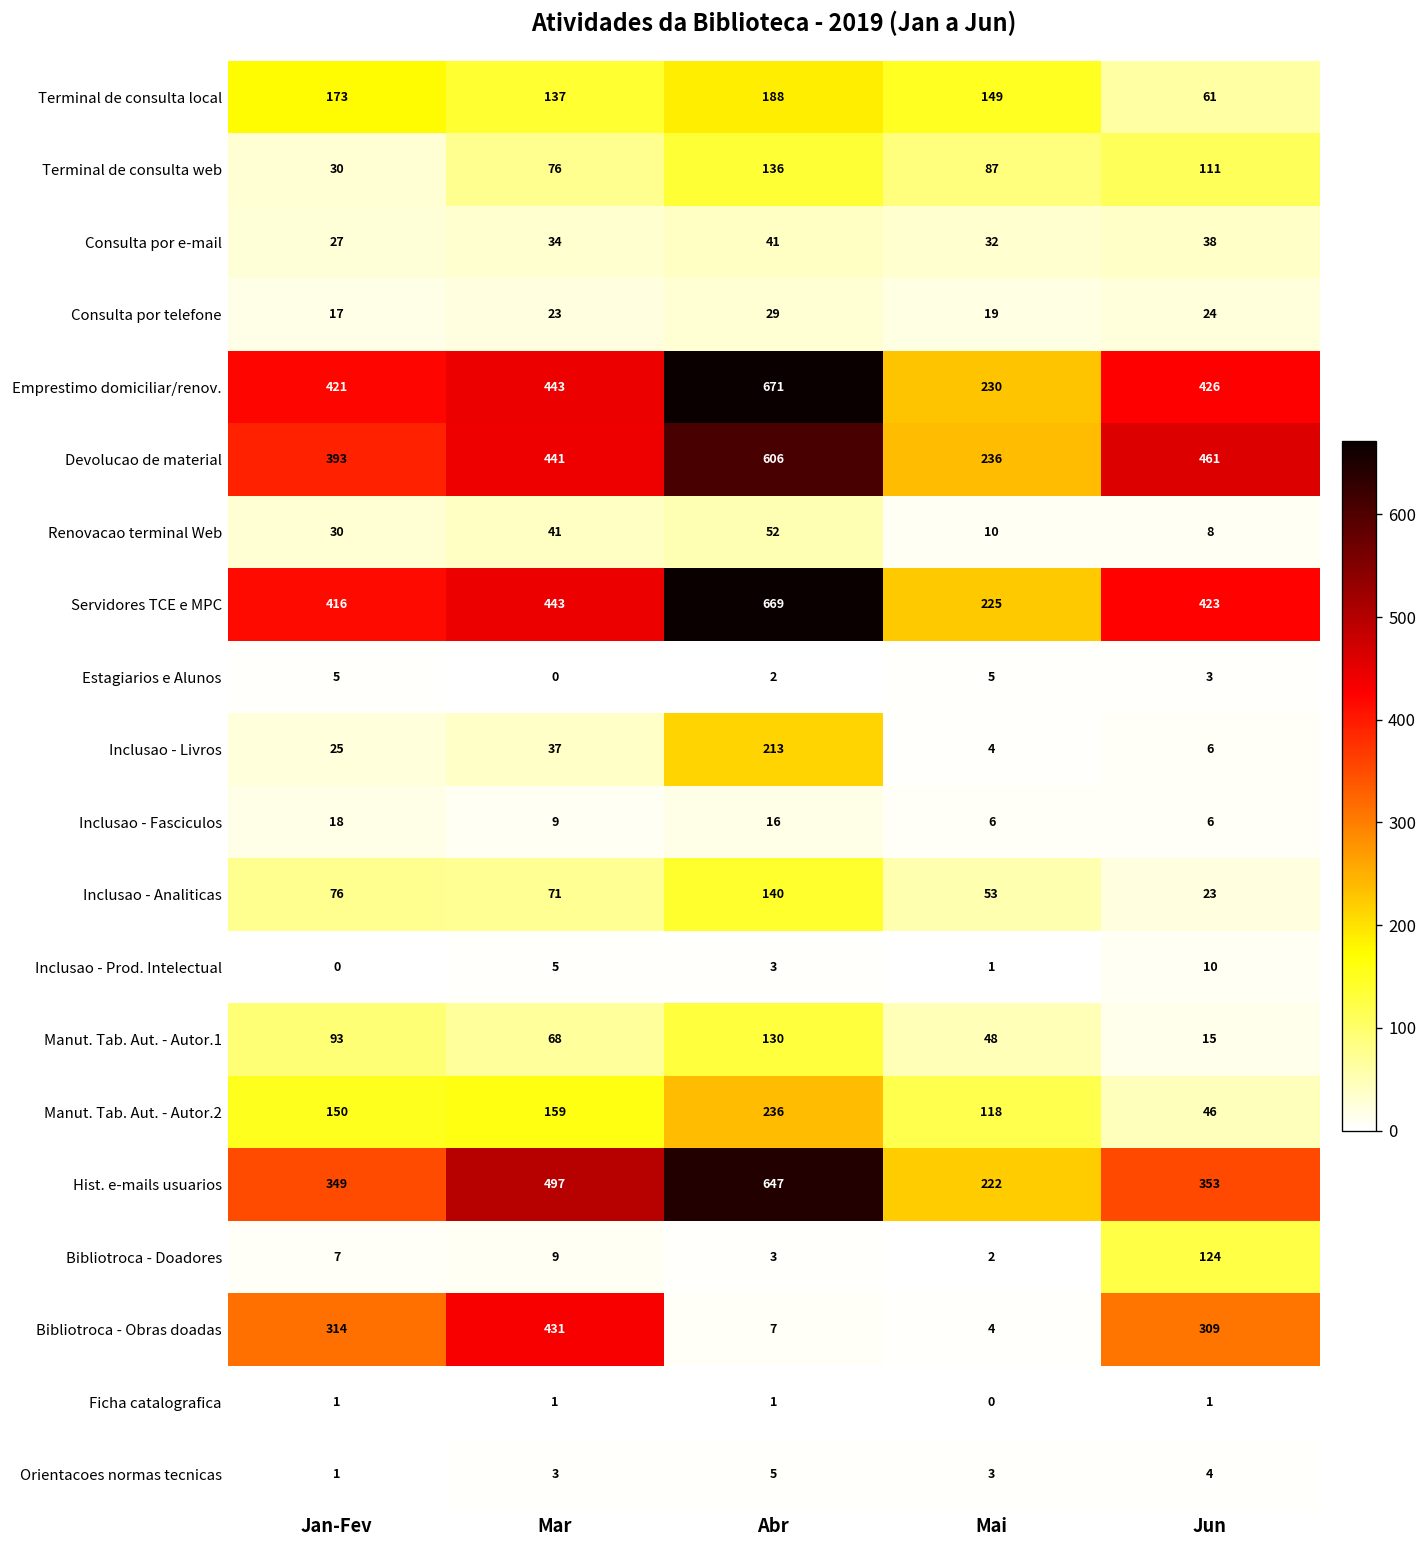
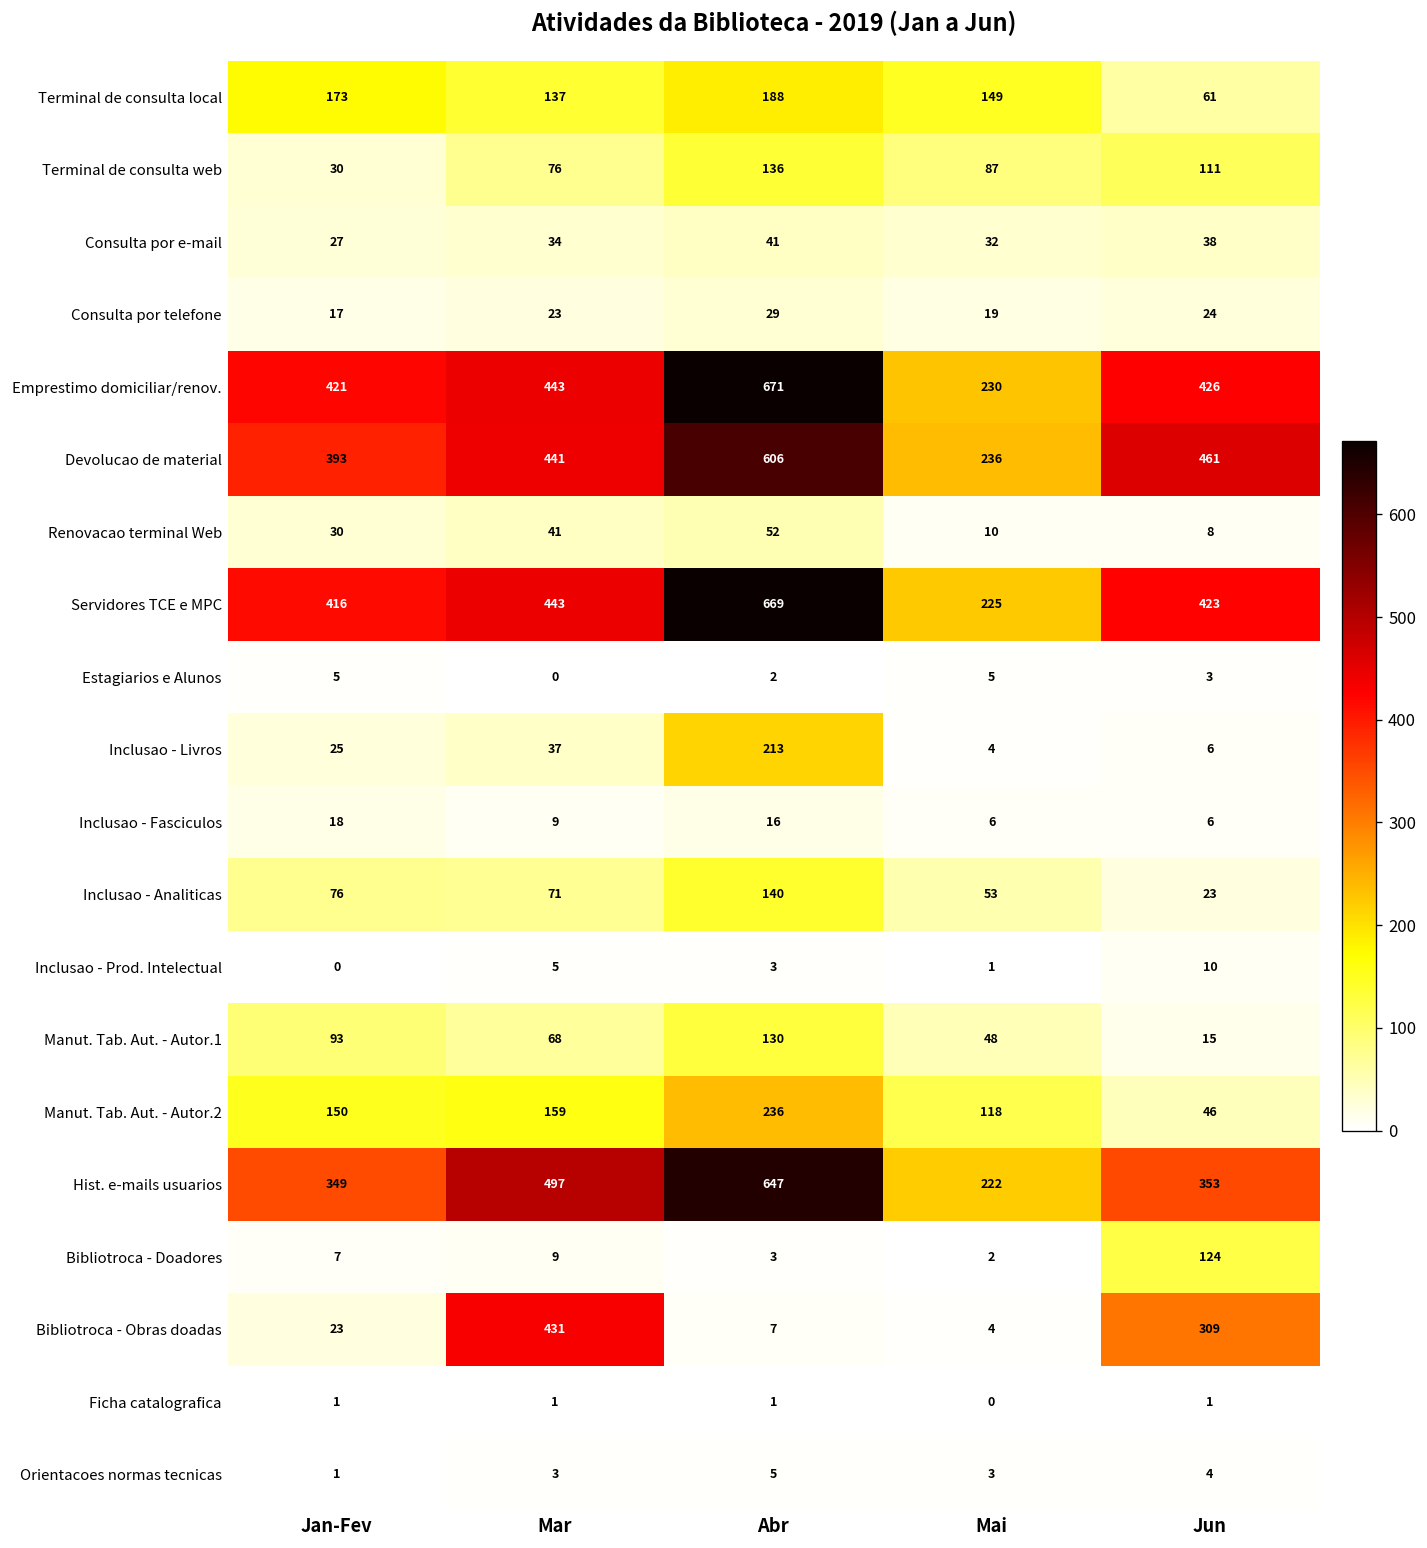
Bibliotroca - Obras doadas, Jan-Fev: 314 -> 23
